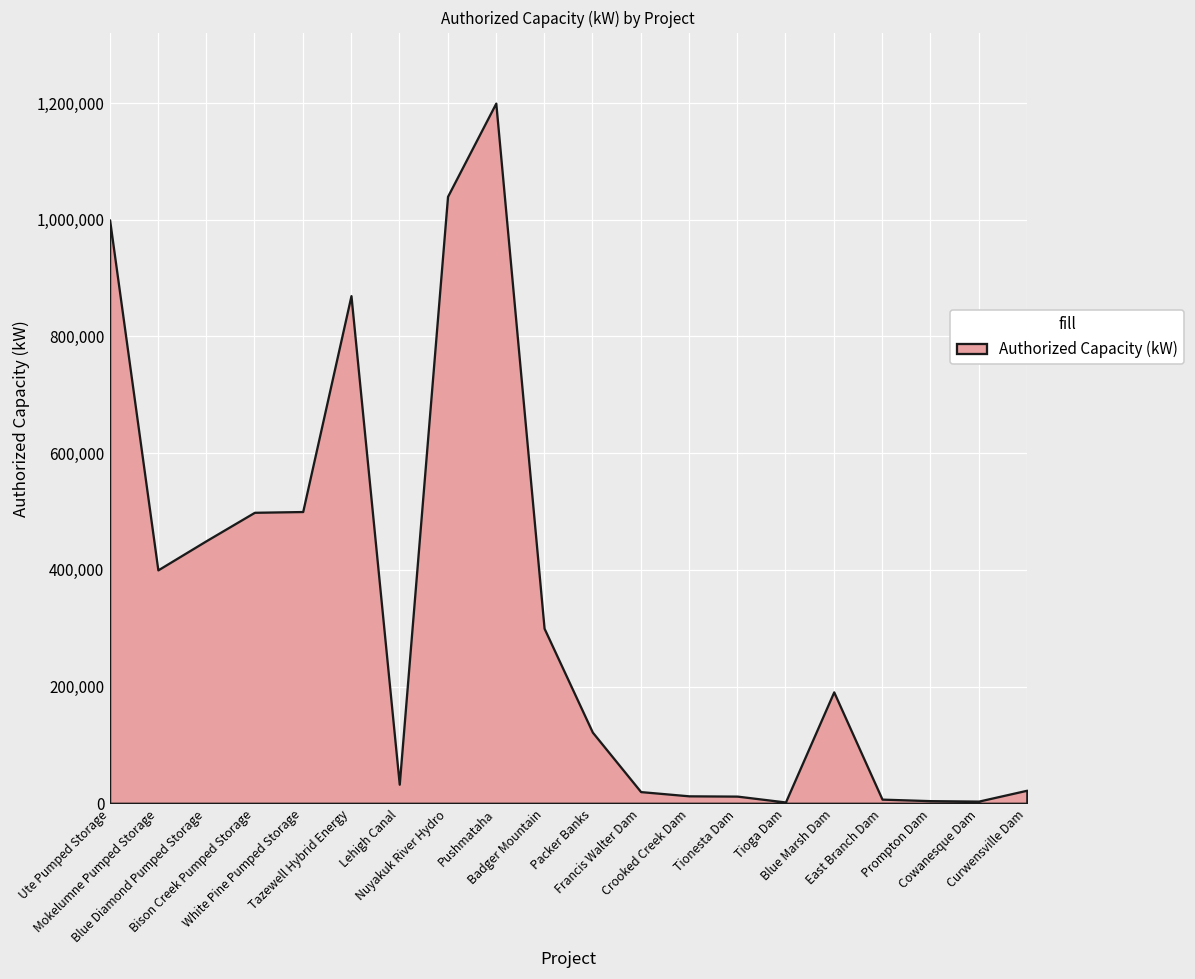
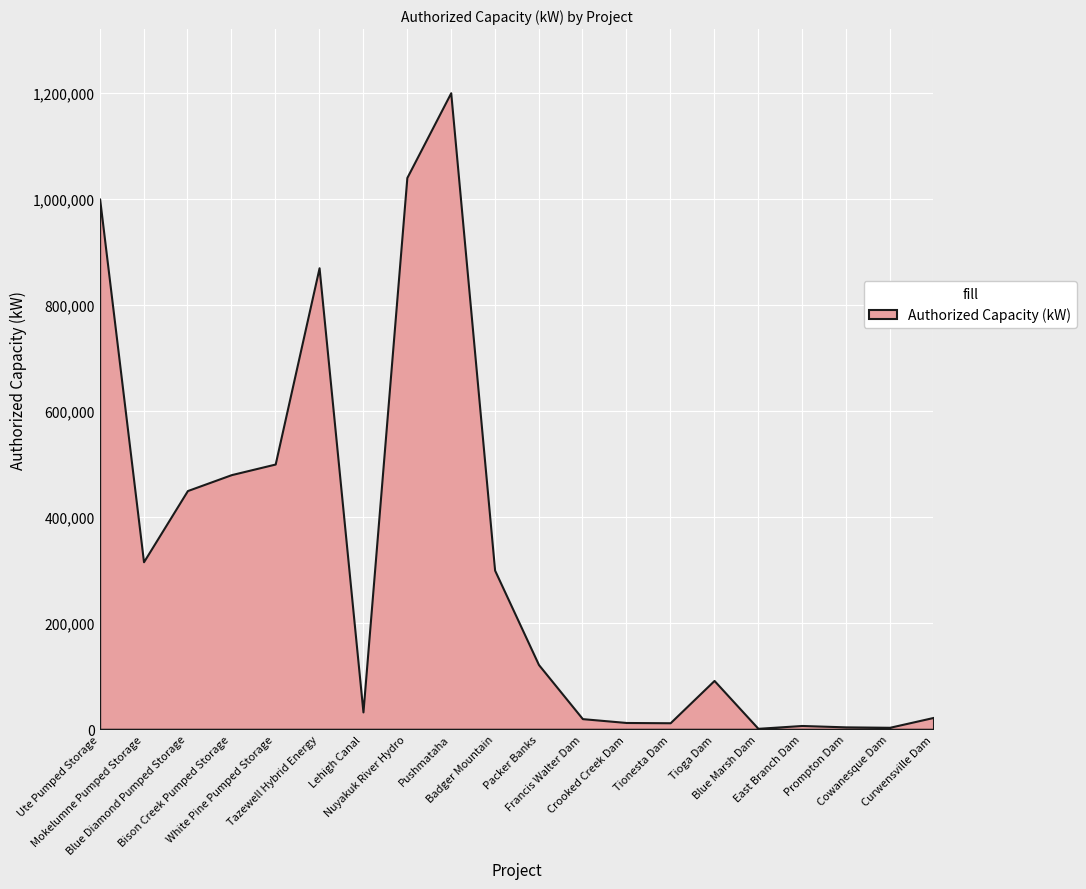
Mokelumne Pumped Storage: 400,000 -> 320,000
Bison Creek Pumped Storage: 500,000 -> 480,000
Tioga Dam: 0 -> 90,000
Blue Marsh Dam: 190,000 -> 0
